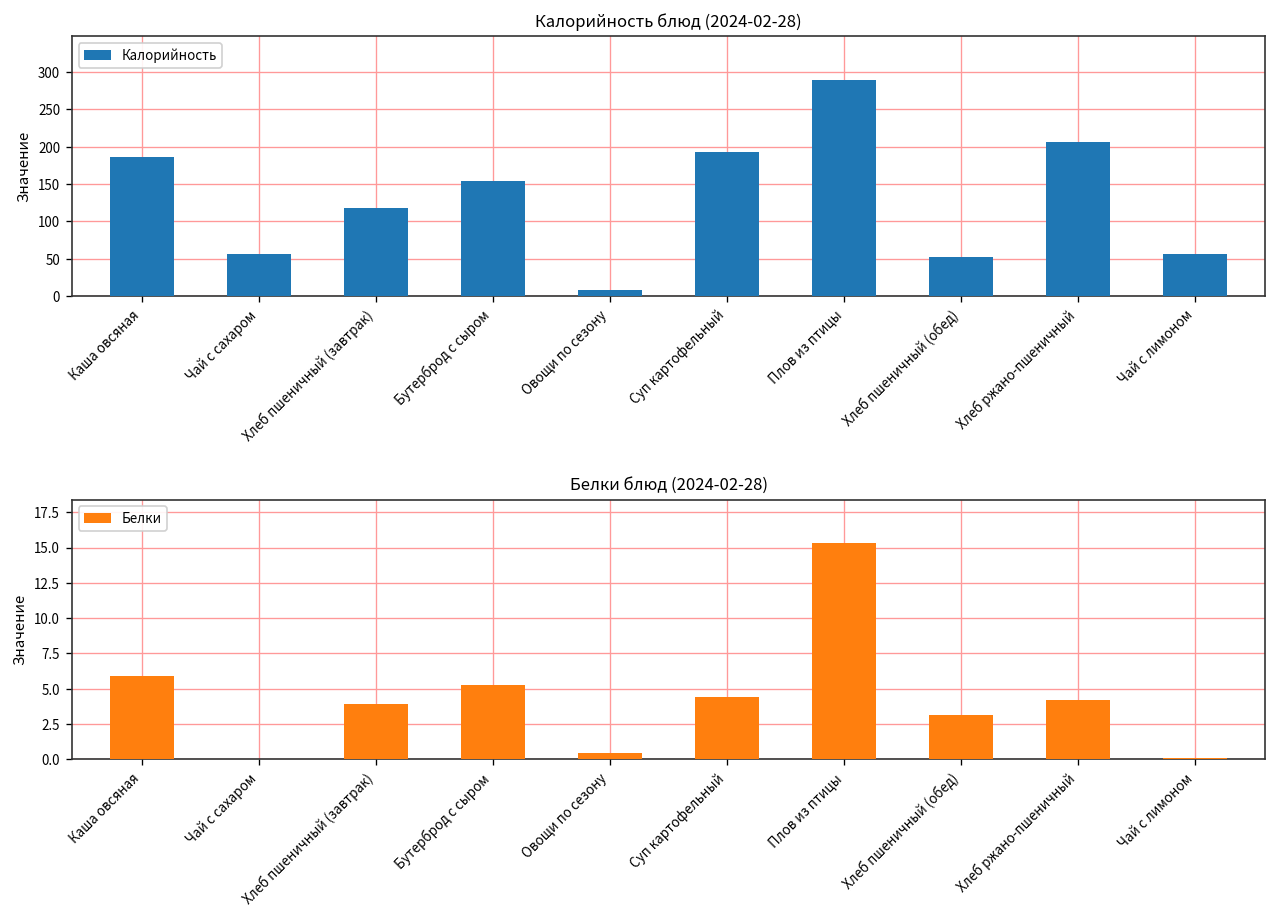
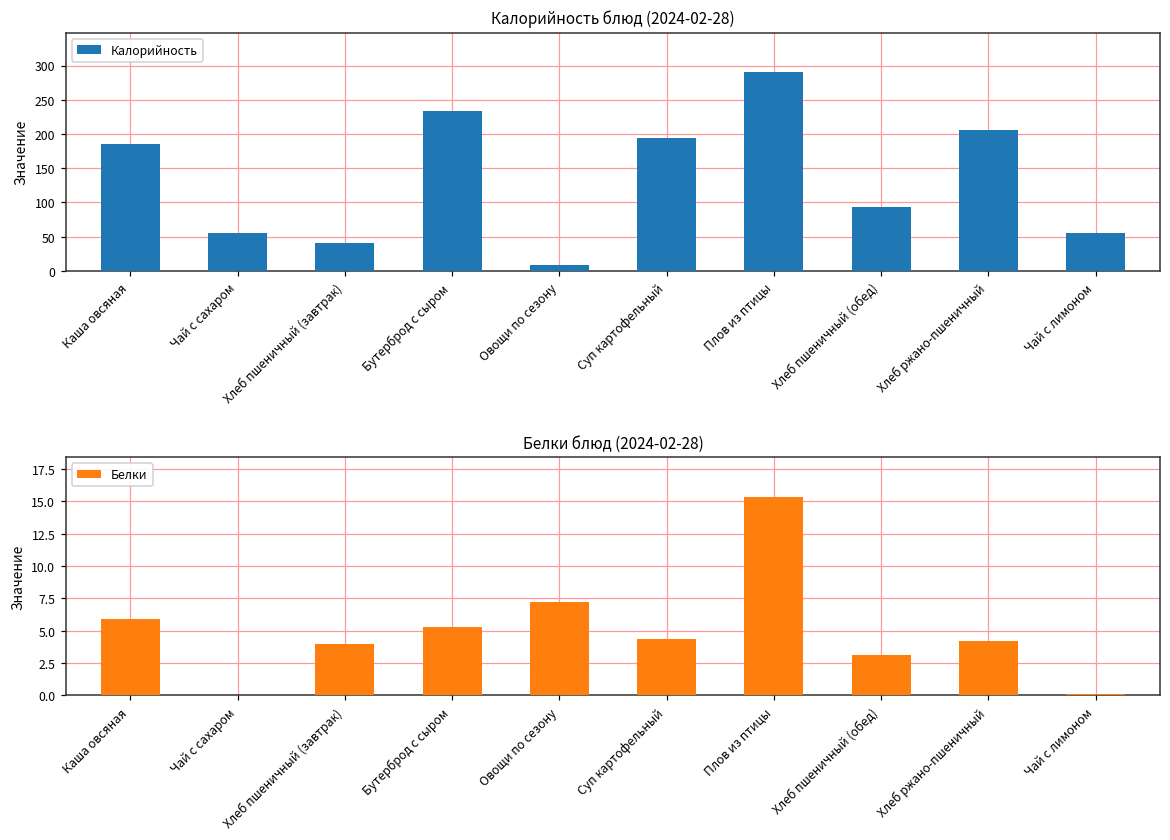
Калорийность блюд (2024-02-28), Хлеб пшеничный (завтрак): 120 -> 40
Калорийность блюд (2024-02-28), Бутерброд с сыром: 150 -> 230
Калорийность блюд (2024-02-28), Хлеб пшеничный (обед): 50 -> 90
Белки блюд (2024-02-28), Овощи по сезону: 0.5 -> 7.3
